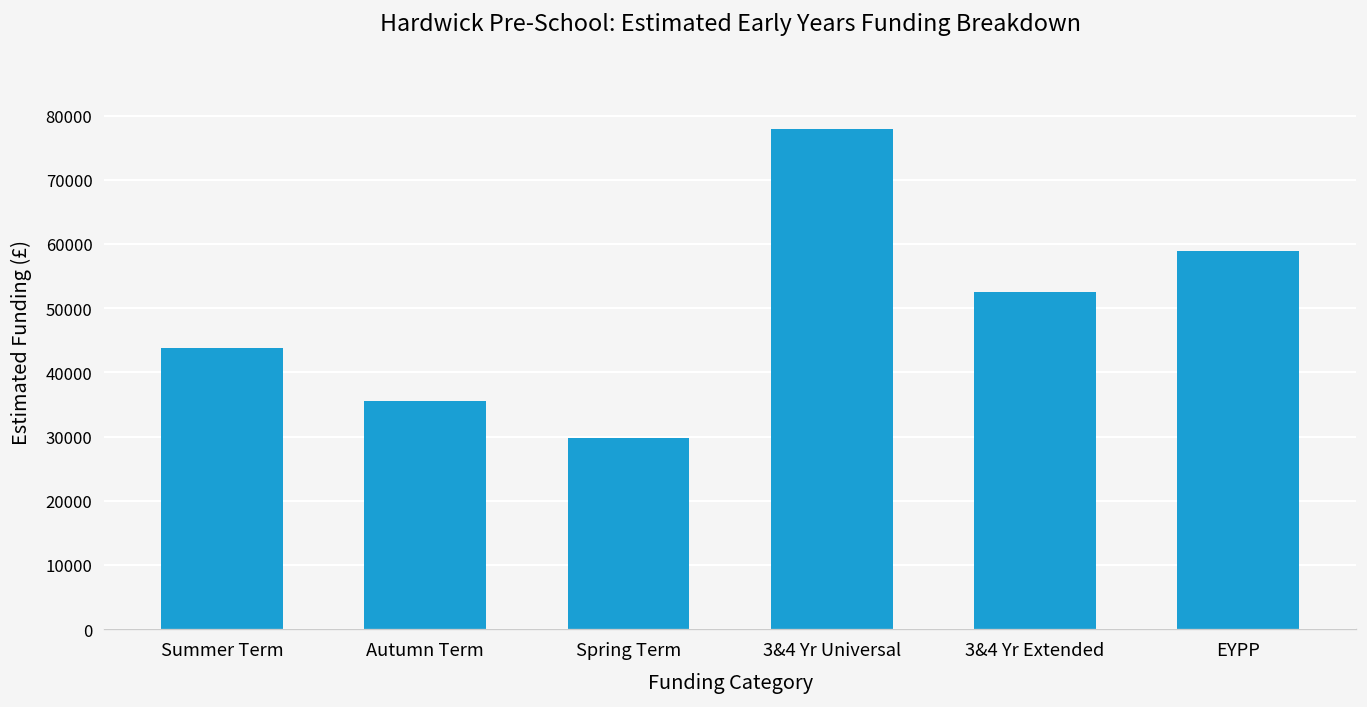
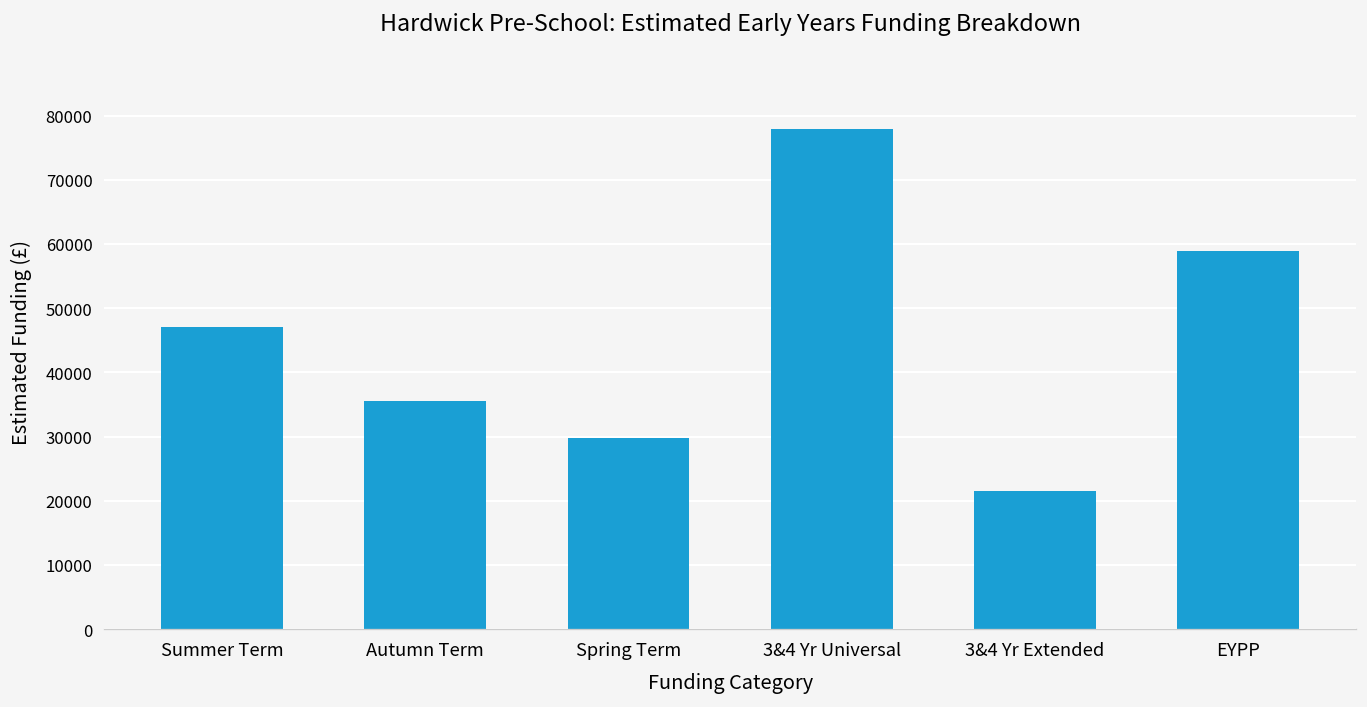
Summer Term: 44000 -> 47000
3&4 Yr Extended: 52000 -> 22000
